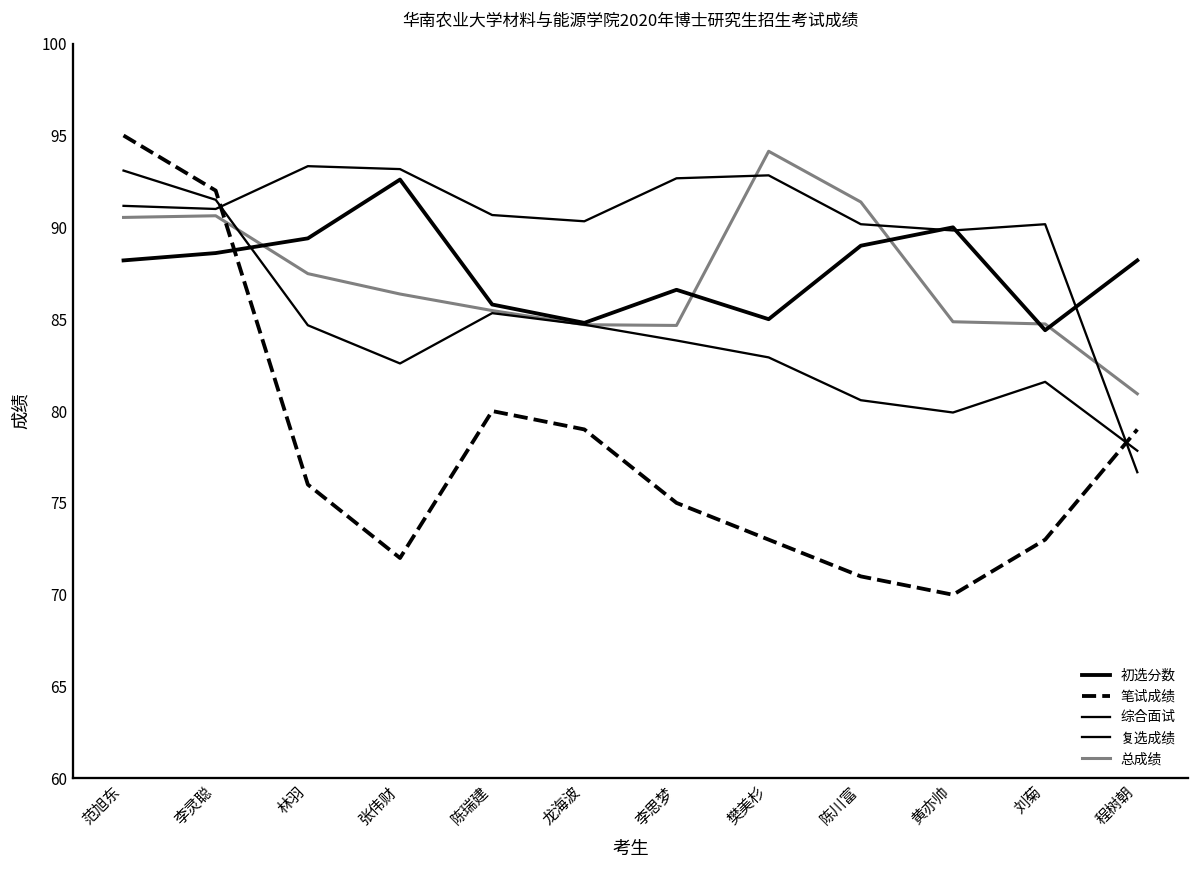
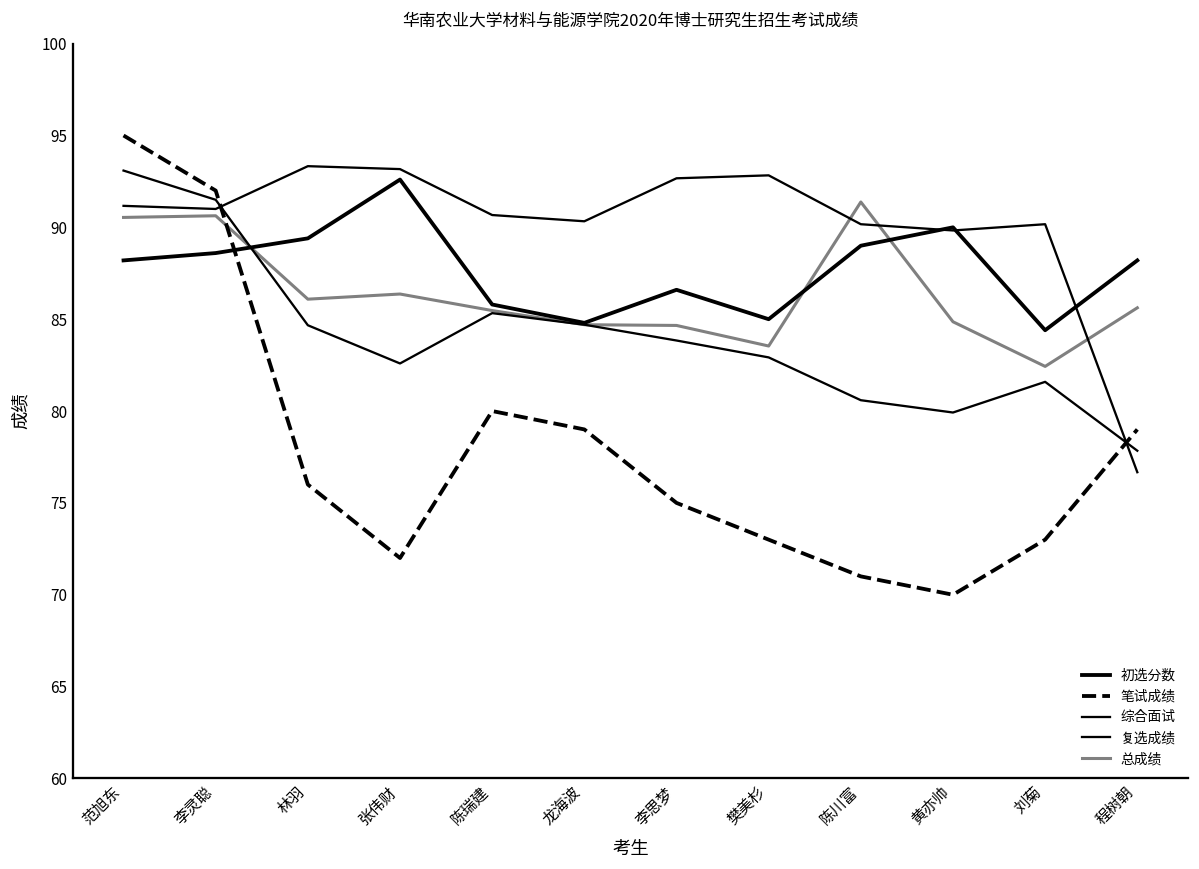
总成绩, 林羽: 87.5 -> 86.1
总成绩, 樊美杉: 94.1 -> 83.5
总成绩, 刘菊: 84.7 -> 82.4
总成绩, 程树朝: 80.9 -> 85.6
